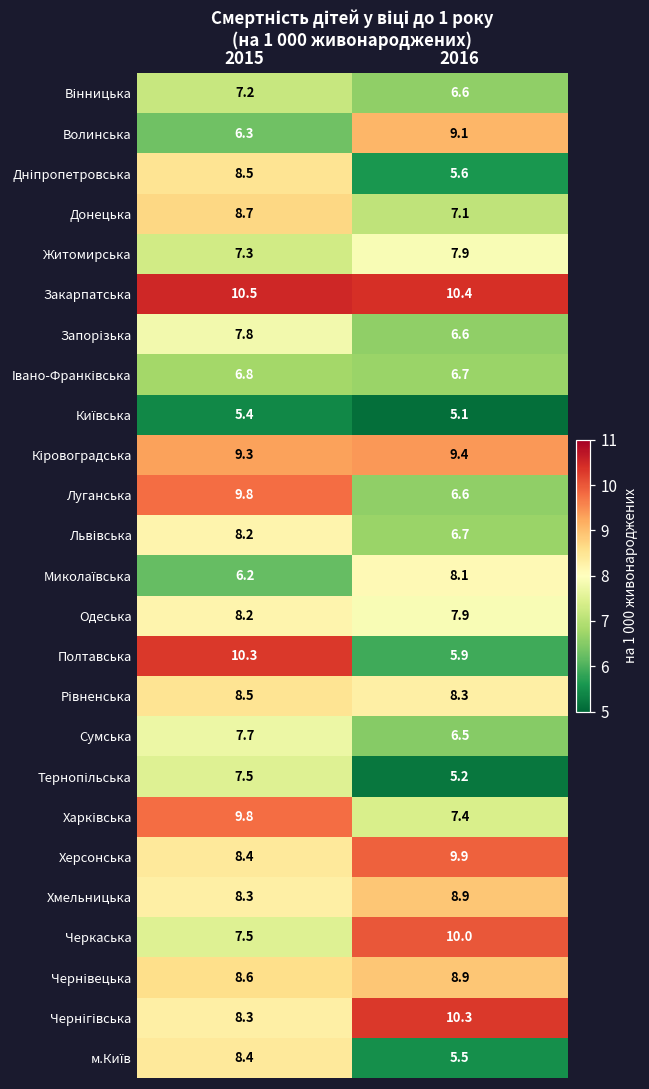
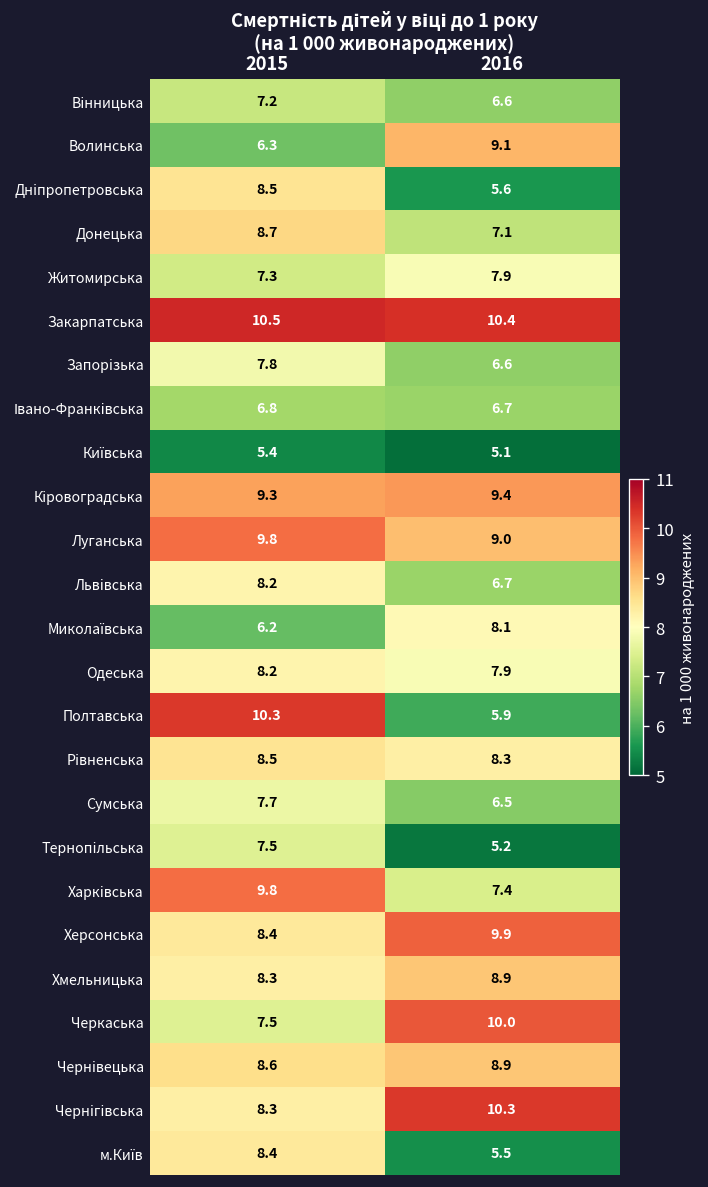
Луганська, 2016: 6.6 -> 9.0
